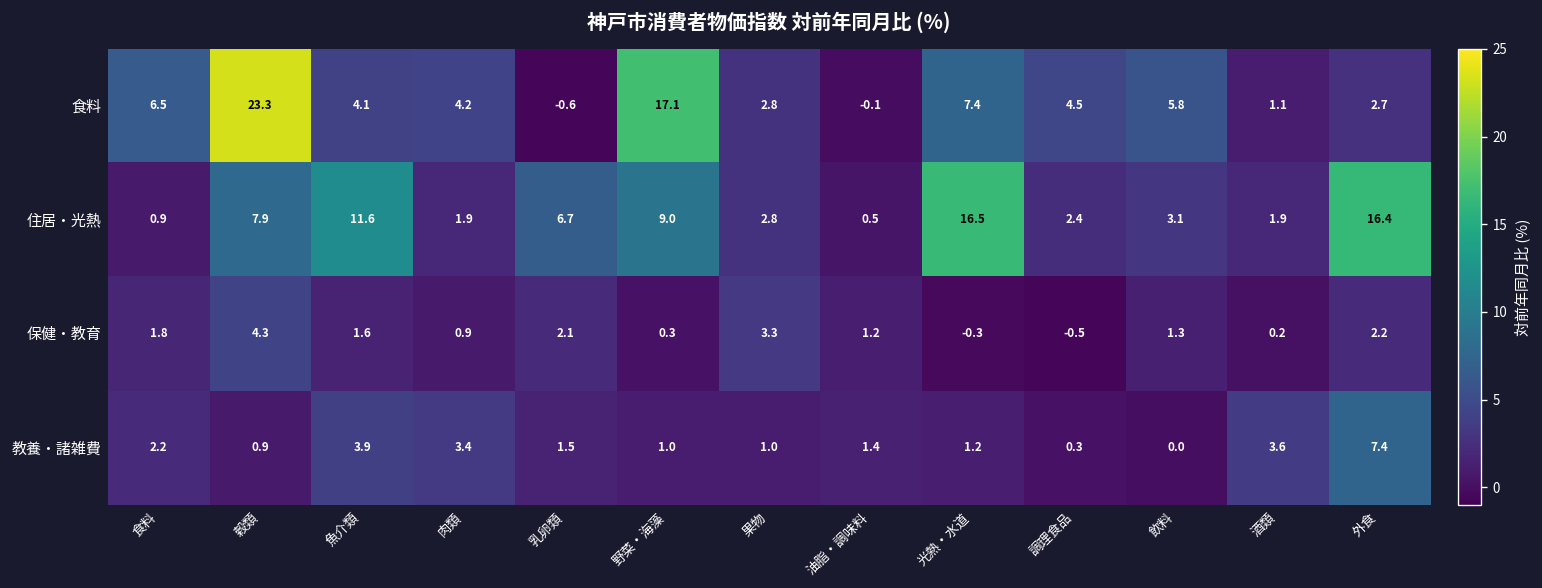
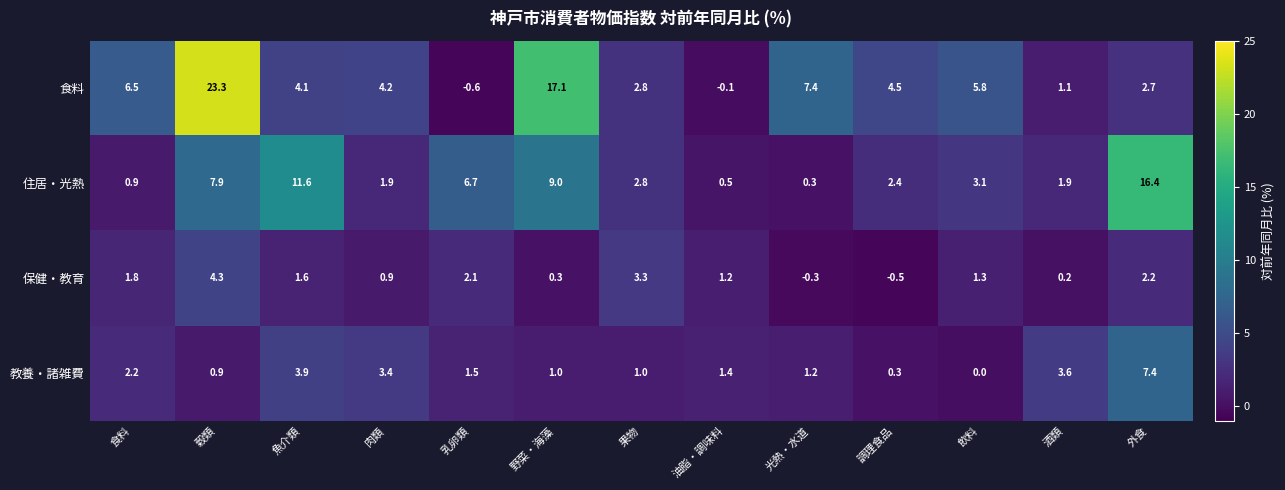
住居・光熱, 光熱・水道: 16.5 -> 0.3
